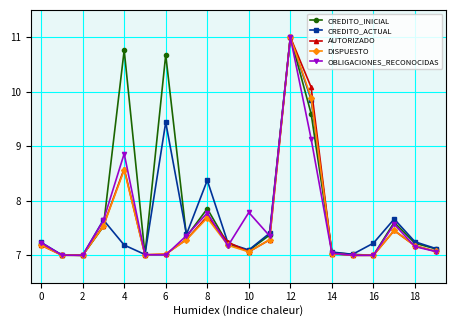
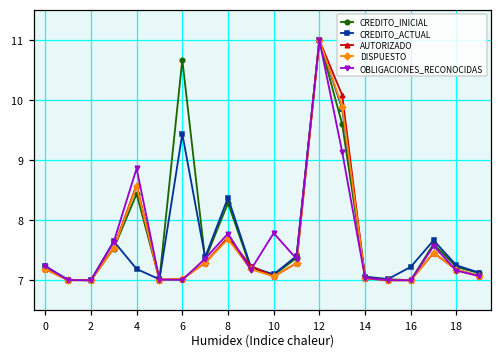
CREDITO_INICIAL, 4: 10.8 -> 8.4
CREDITO_INICIAL, 8: 7.9 -> 8.3
